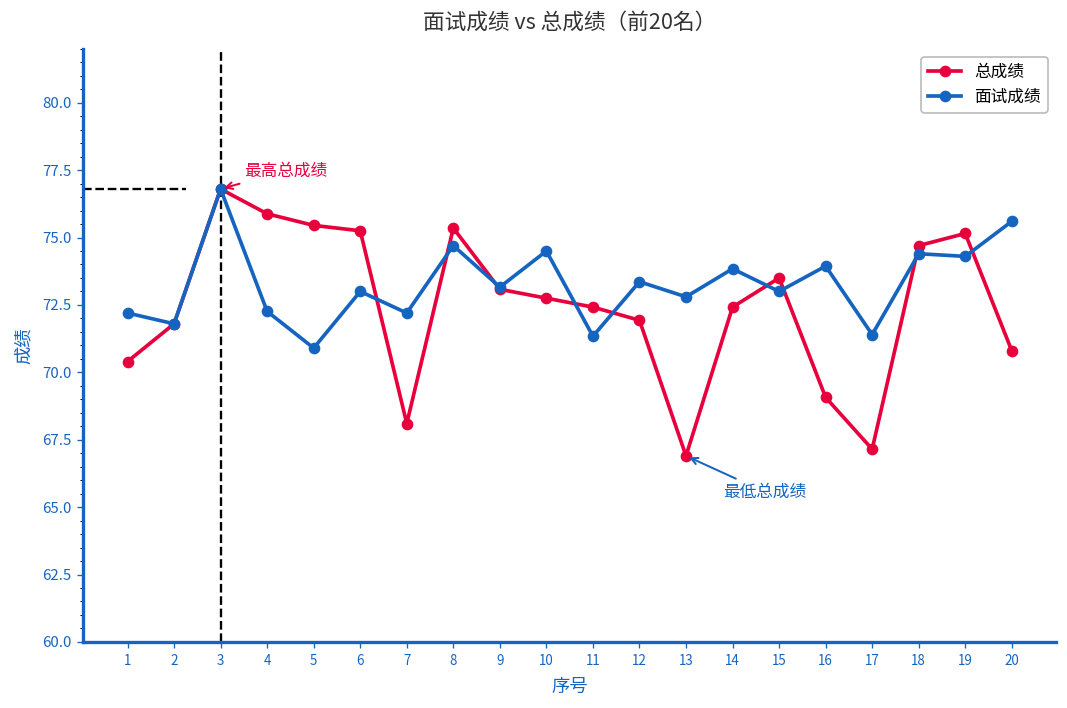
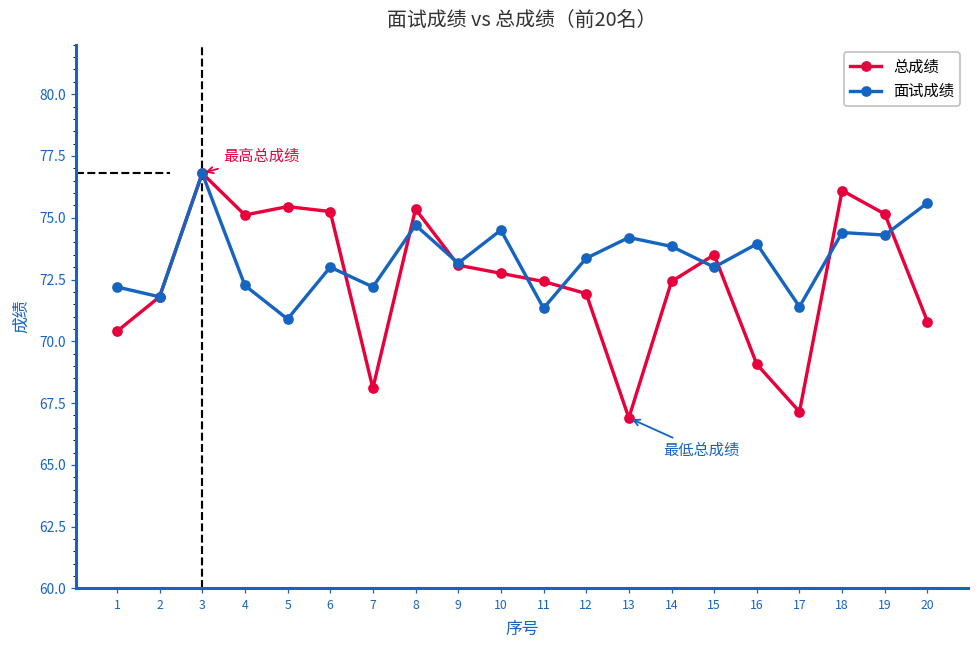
总成绩, 4: 75.9 -> 75.1
面试成绩, 13: 72.8 -> 74.2
总成绩, 18: 74.7 -> 76.1
